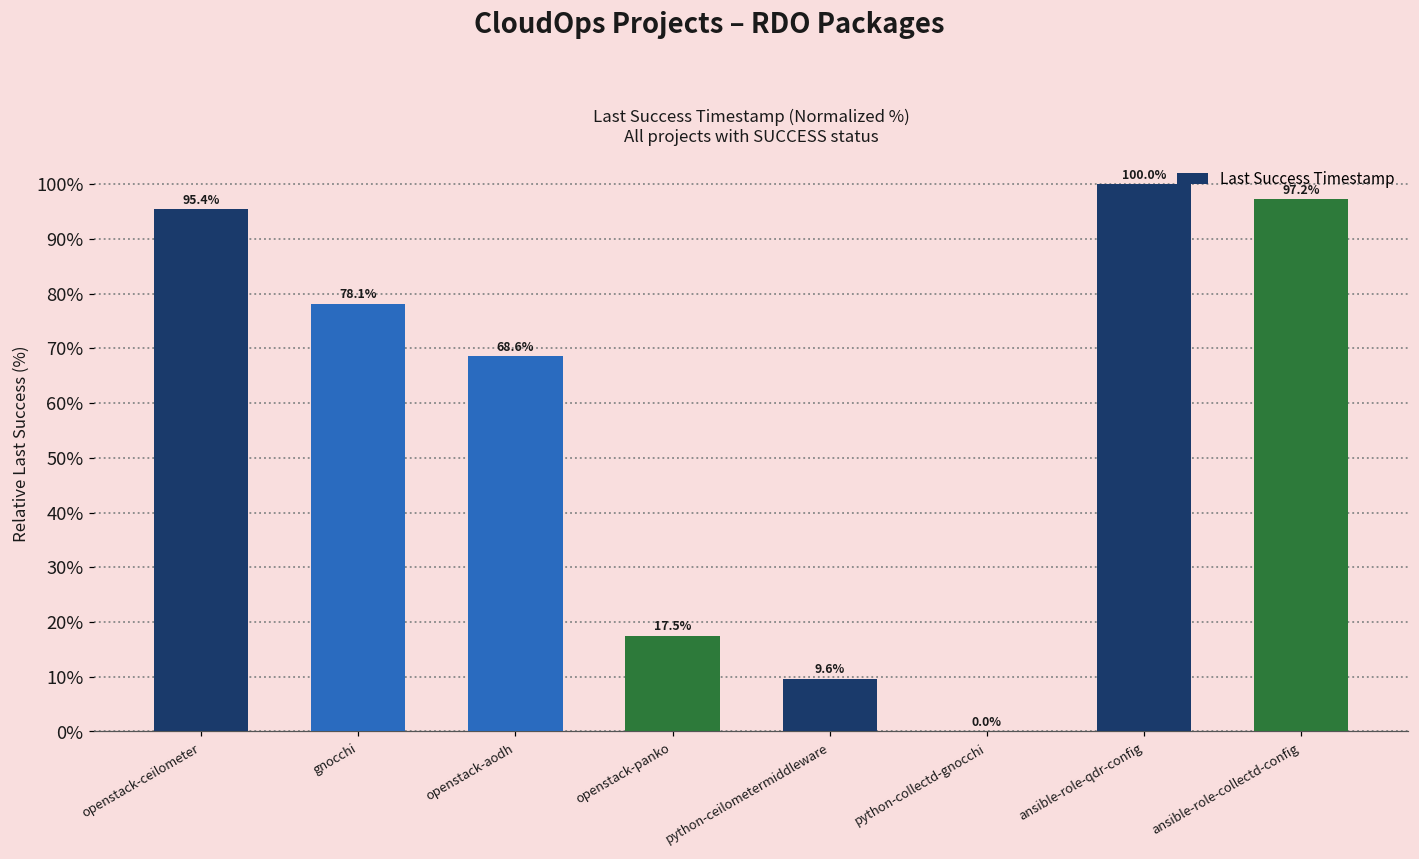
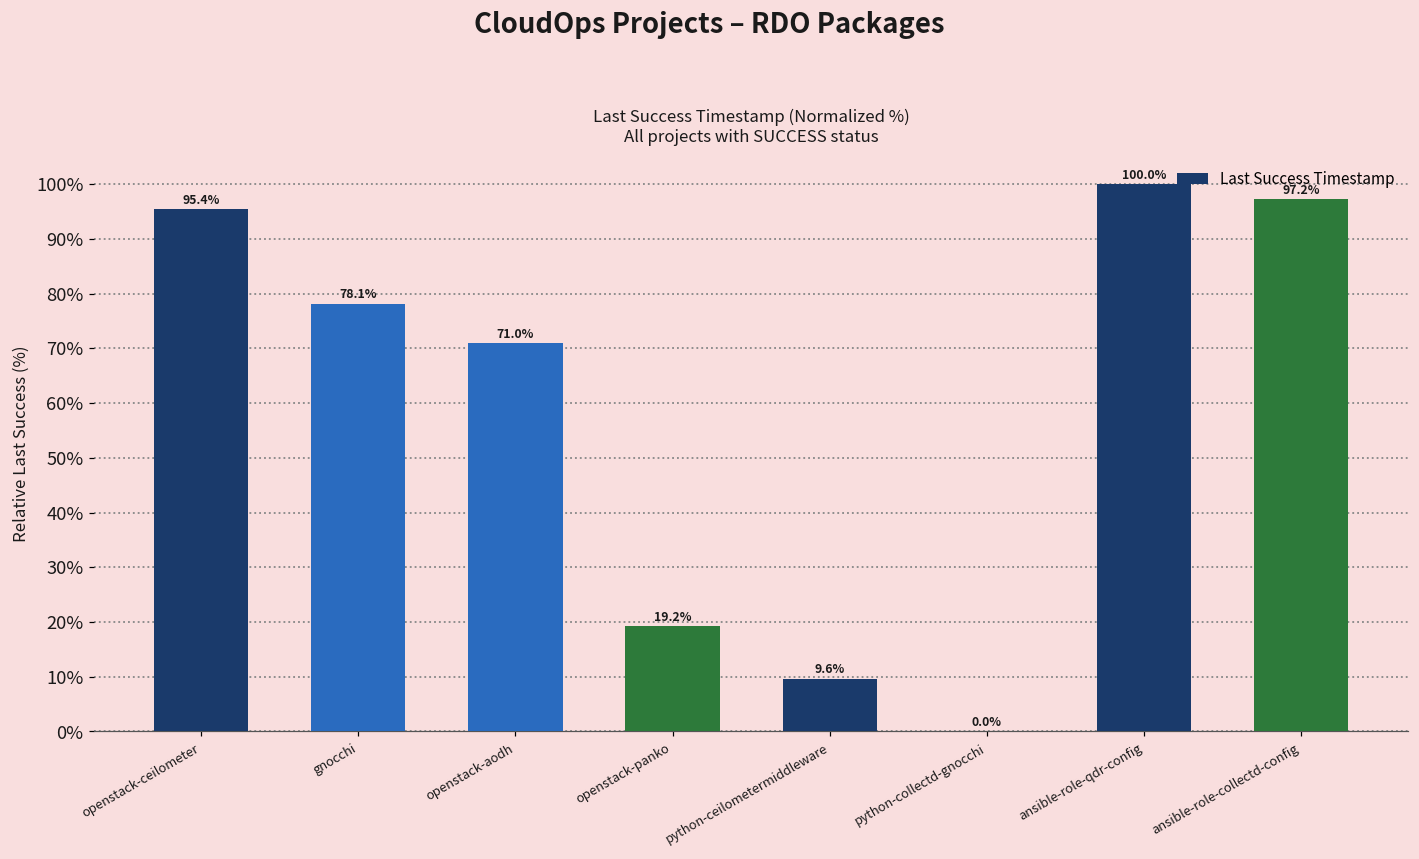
openstack-aodh: 68.6% -> 71.0%
openstack-panko: 17.5% -> 19.2%
